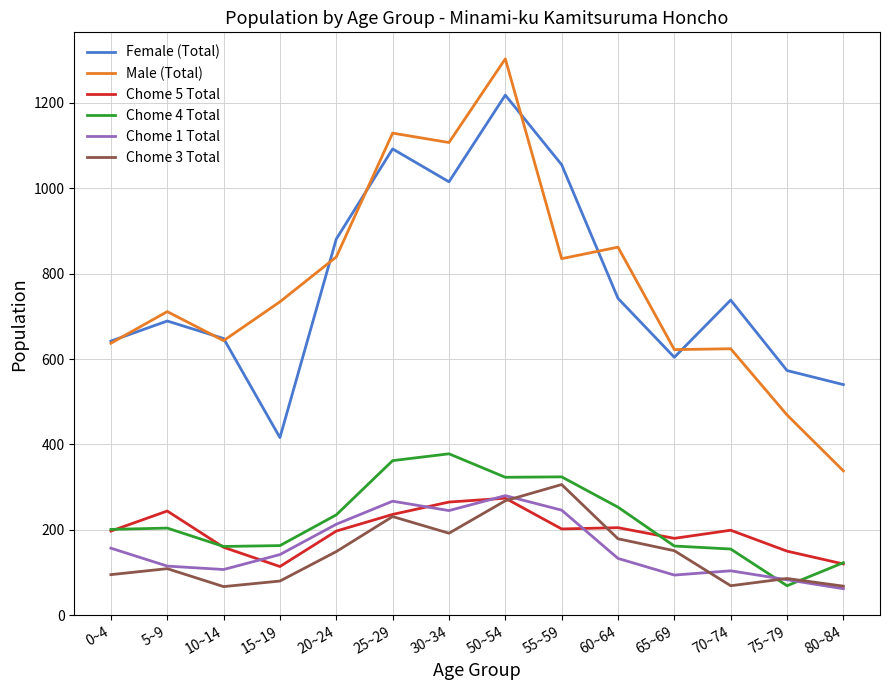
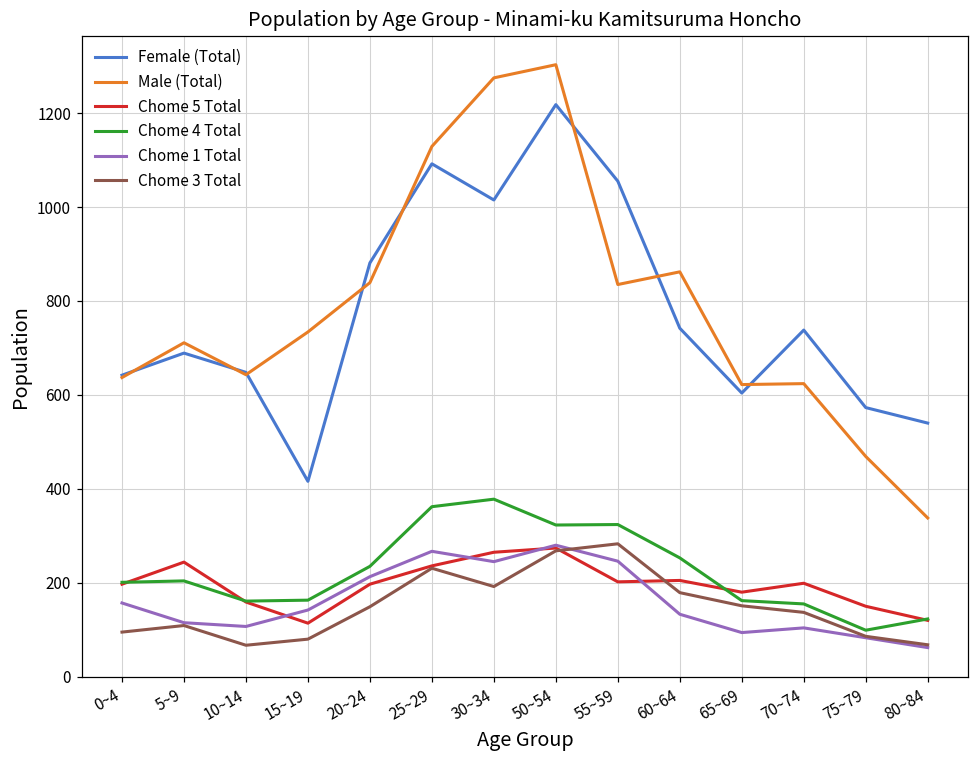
Male (Total), 30~34: 1110 -> 1280
Chome 3 Total, 55~59: 310 -> 280
Chome 3 Total, 70~74: 70 -> 140
Chome 4 Total, 75~79: 70 -> 100
